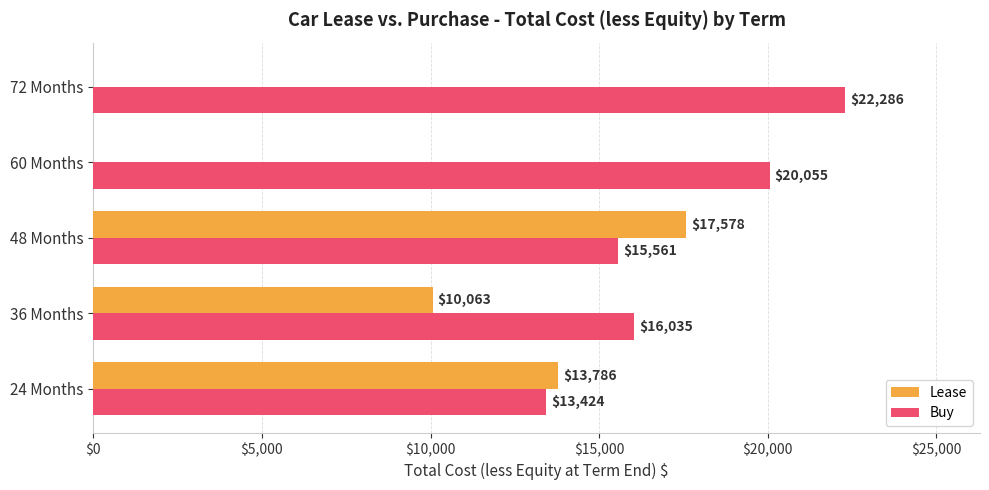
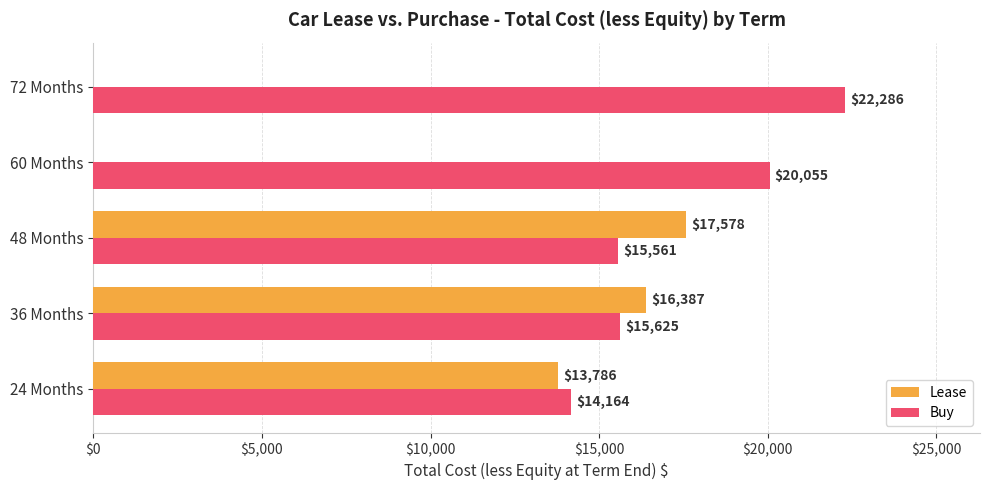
Lease, 36 Months: $10,063 -> $16,387
Buy, 36 Months: $16,035 -> $15,625
Buy, 24 Months: $13,424 -> $14,164
